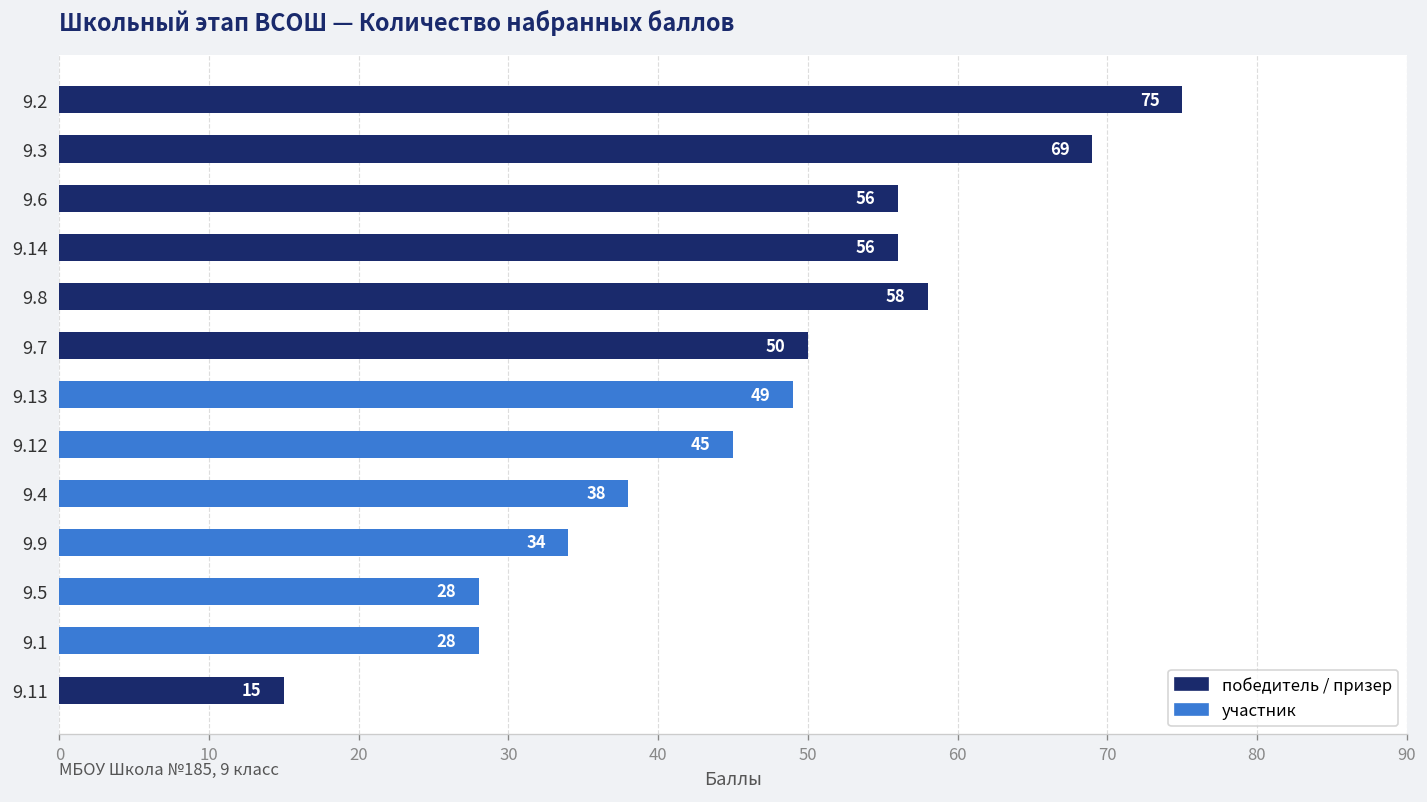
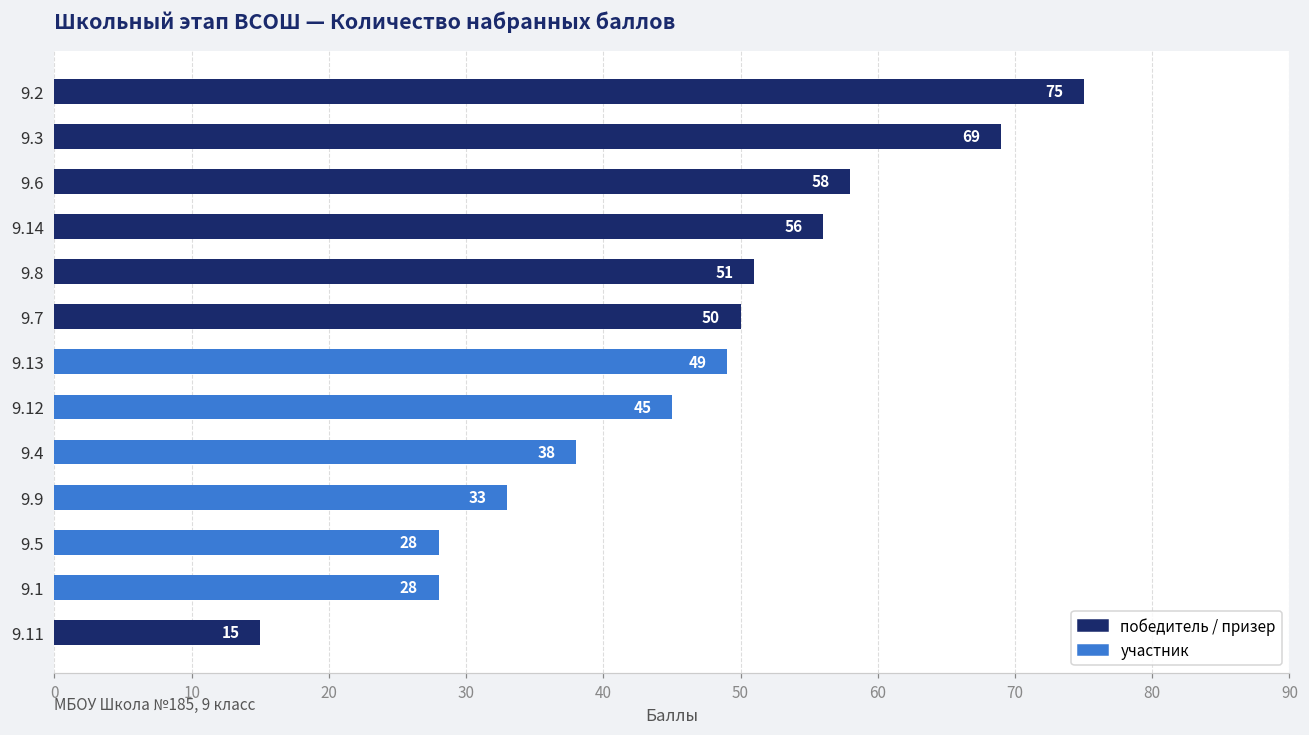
9.6: 56 -> 58
9.8: 58 -> 51
9.9: 34 -> 33
